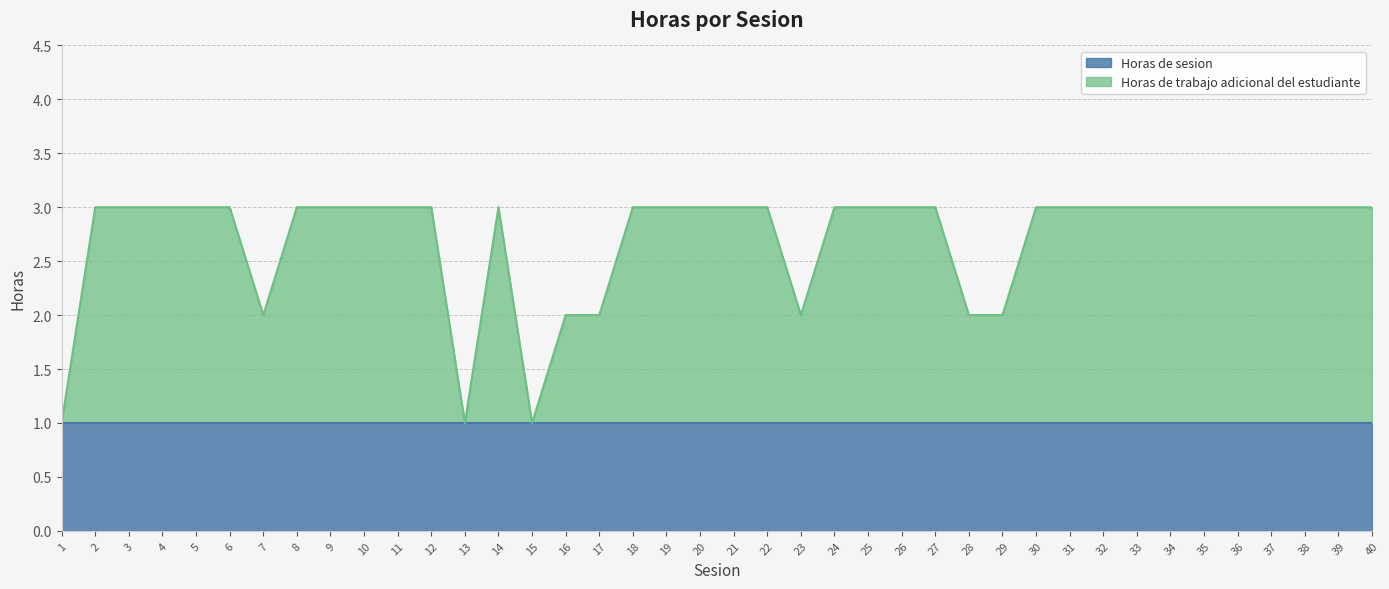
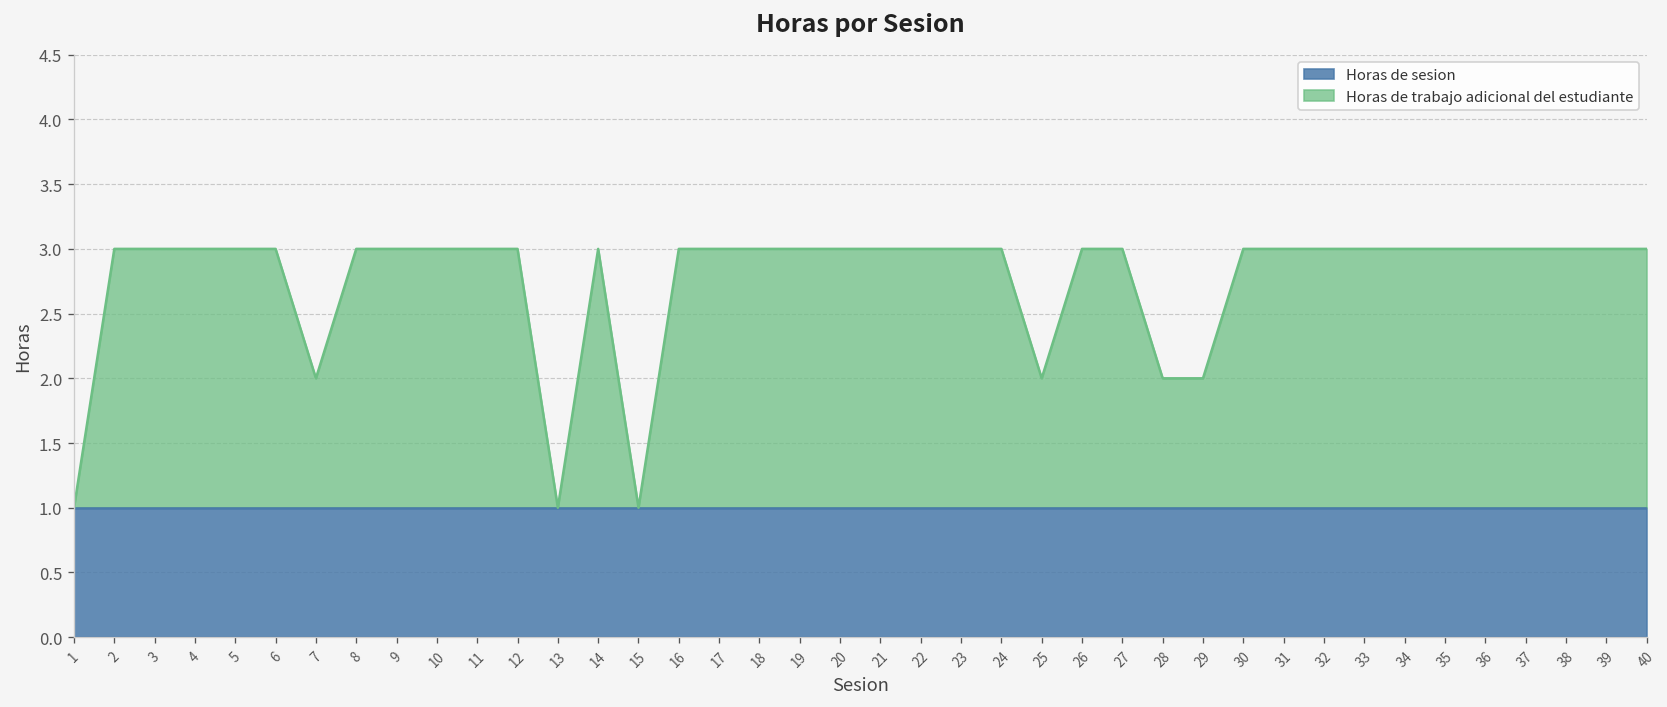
Horas de trabajo adicional del estudiante, 16: 2.00 -> 3.00
Horas de trabajo adicional del estudiante, 17: 2.00 -> 3.00
Horas de trabajo adicional del estudiante, 23: 2.00 -> 3.00
Horas de trabajo adicional del estudiante, 25: 3.00 -> 2.00
